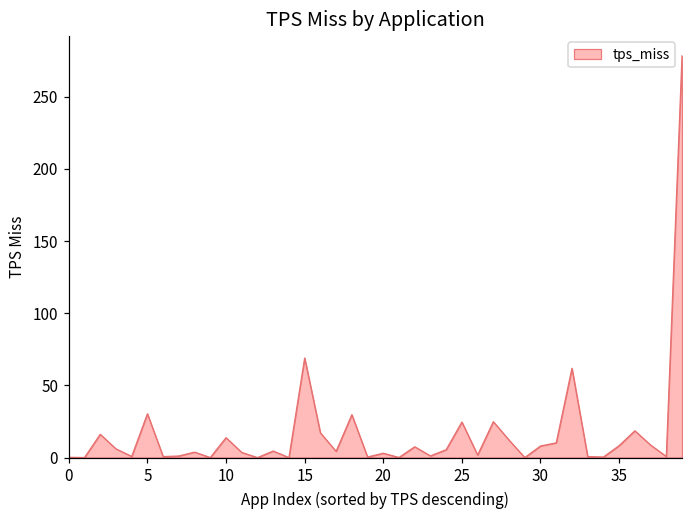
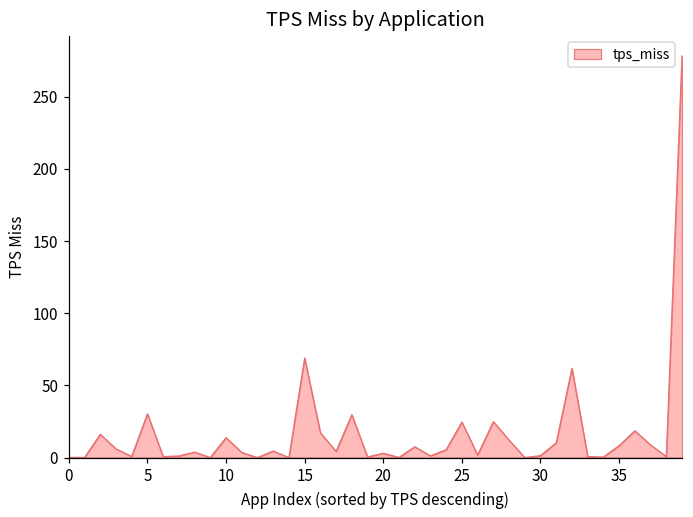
30: 8 -> 1
